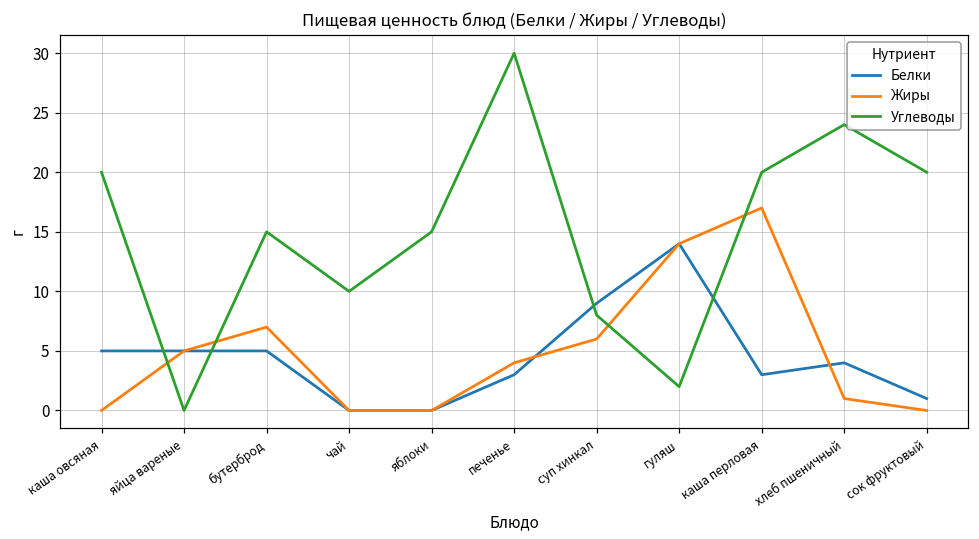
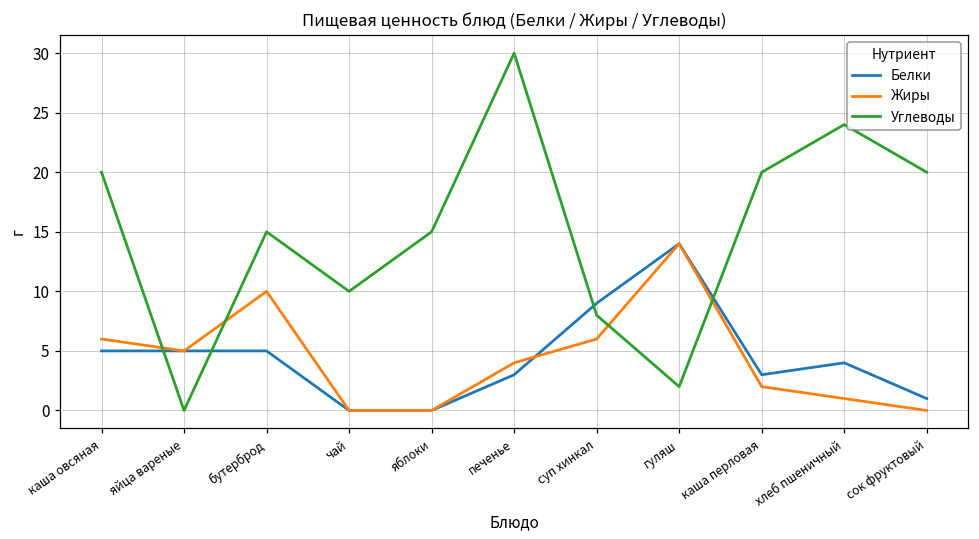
Жиры, каша овсяная: 0 -> 6
Жиры, бутерброд: 7 -> 10
Жиры, каша перловая: 17 -> 2
